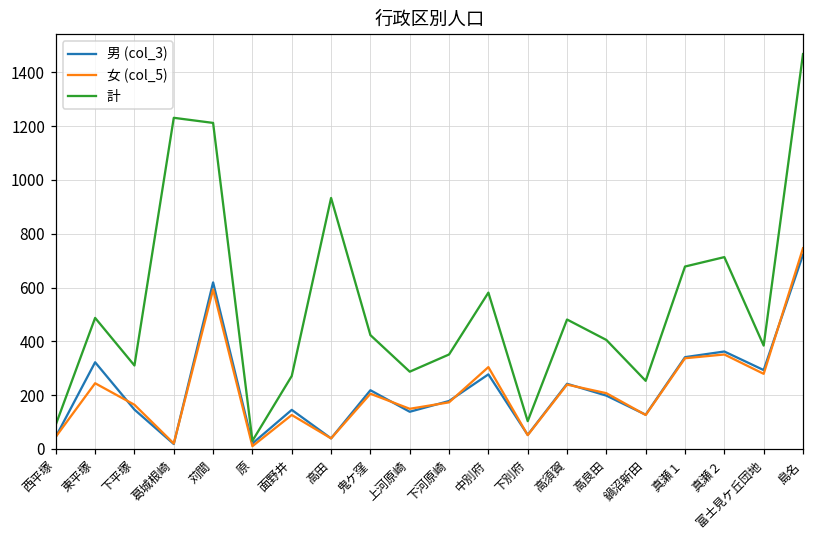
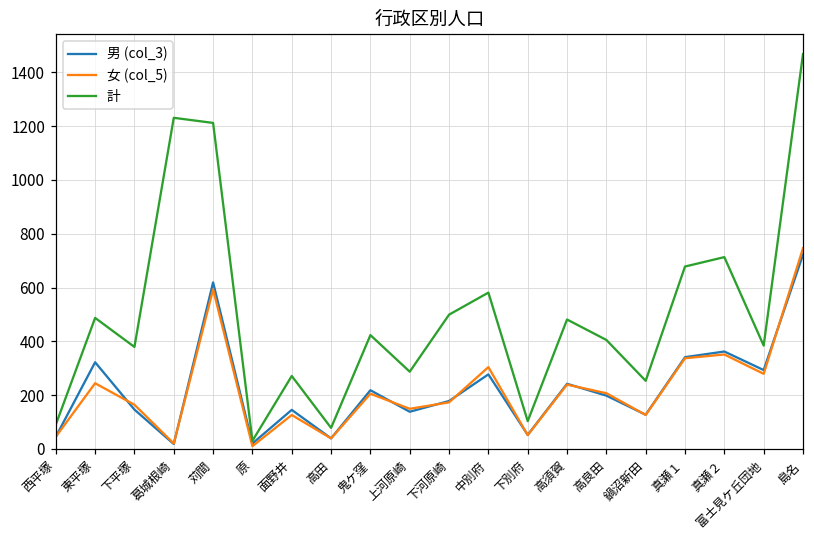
計, 下平塚: 310 -> 380
計, 高田: 930 -> 80
計, 下河原崎: 350 -> 500
